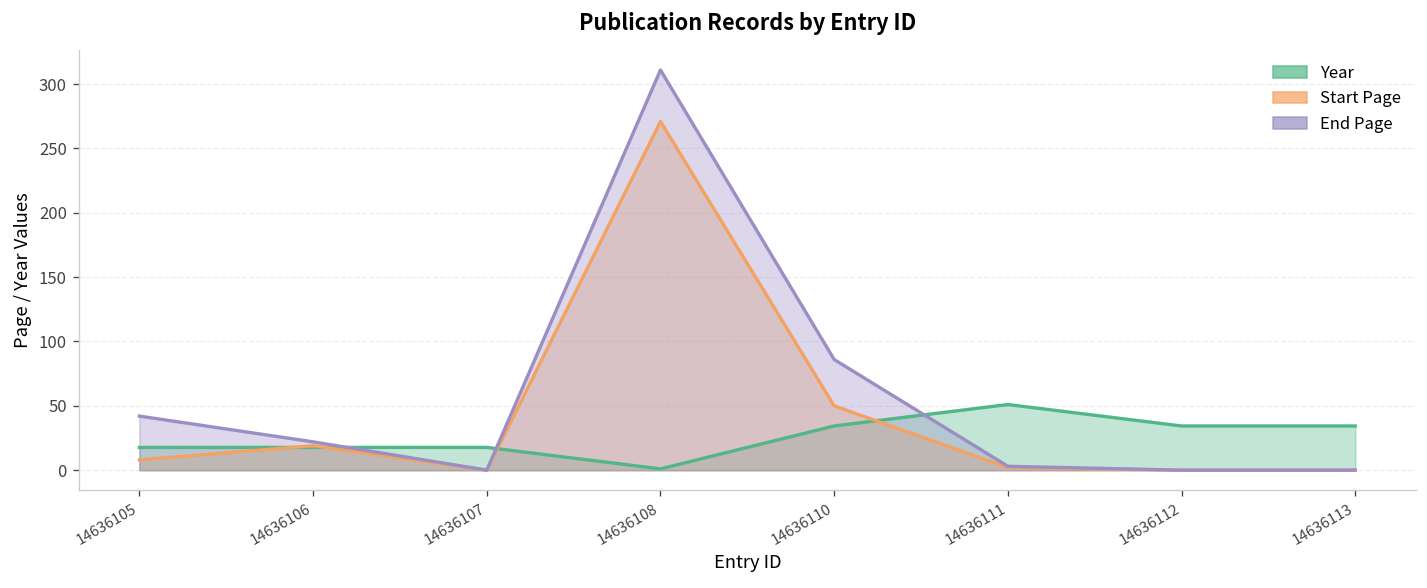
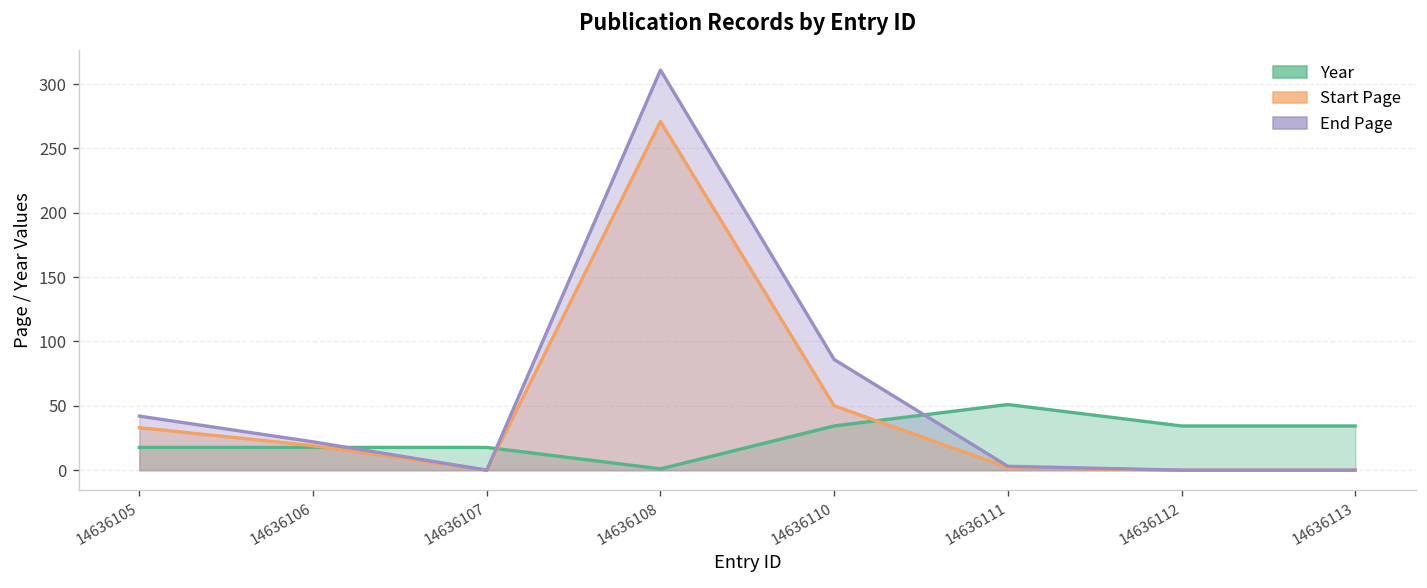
Start Page, 14636105: 8 -> 33
